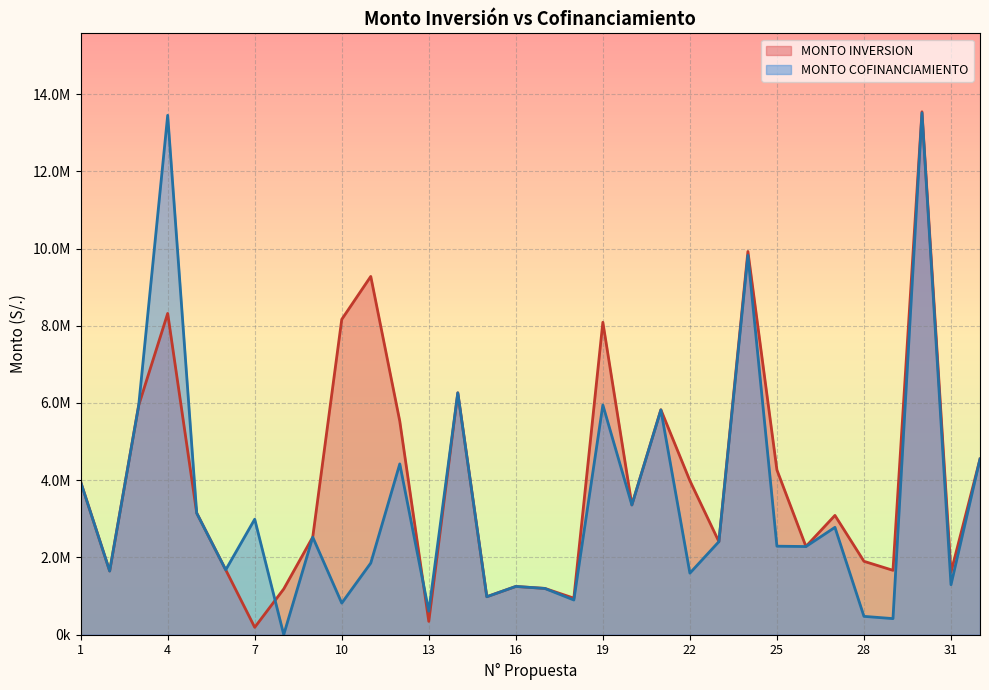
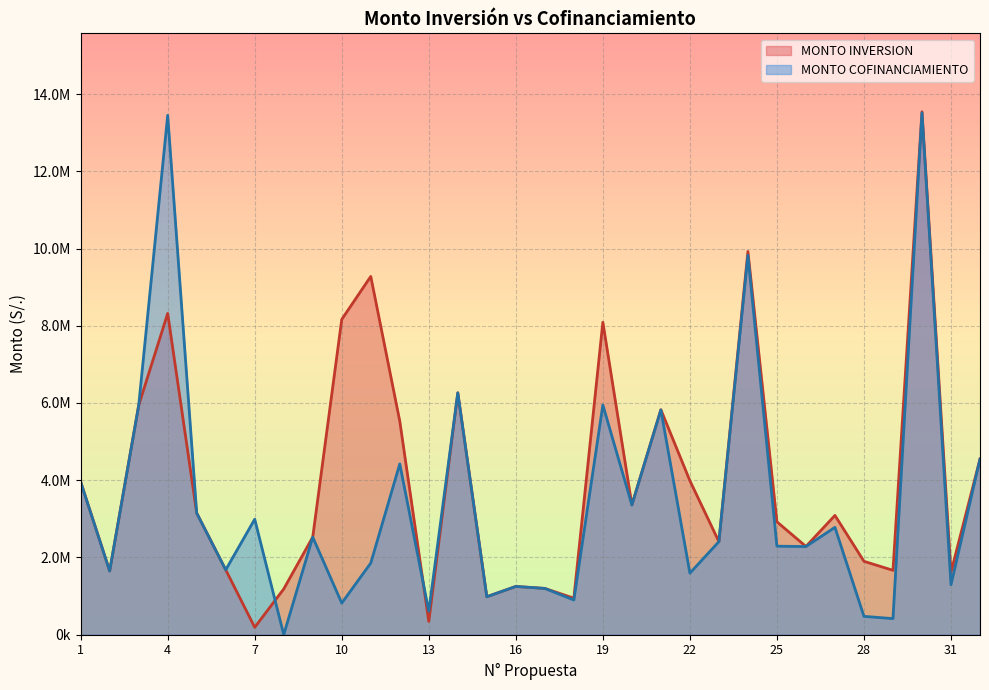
MONTO INVERSION, 25: 4300000 -> 2900000
